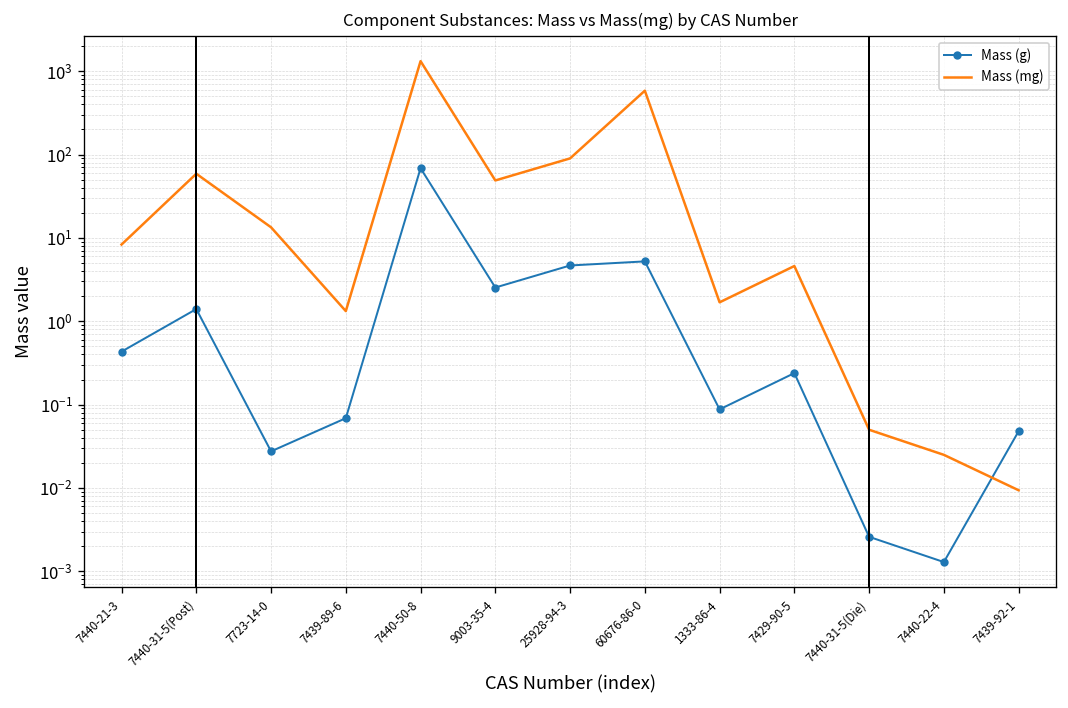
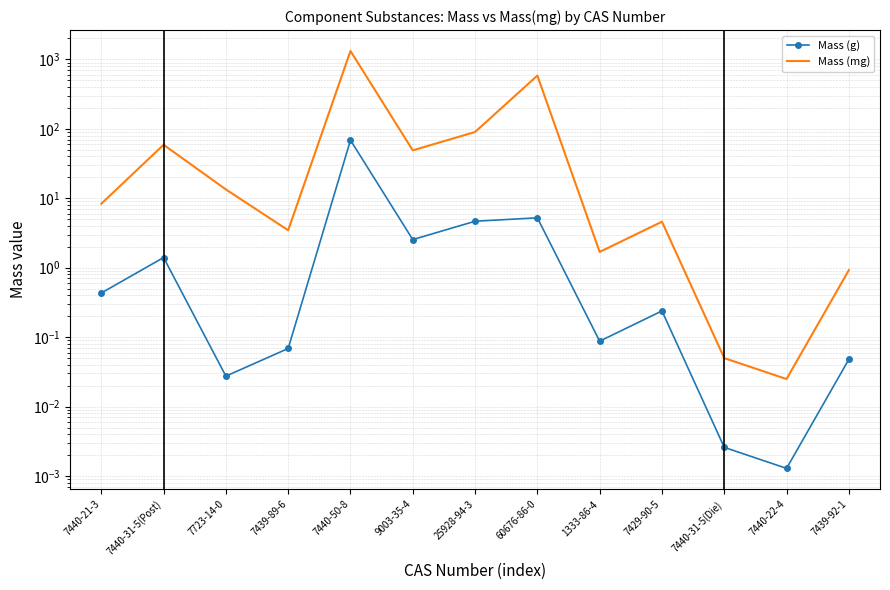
Mass (mg), 7439-89-6: 1.3 -> 3
Mass (mg), 7439-92-1: 0.009 -> 0.9
